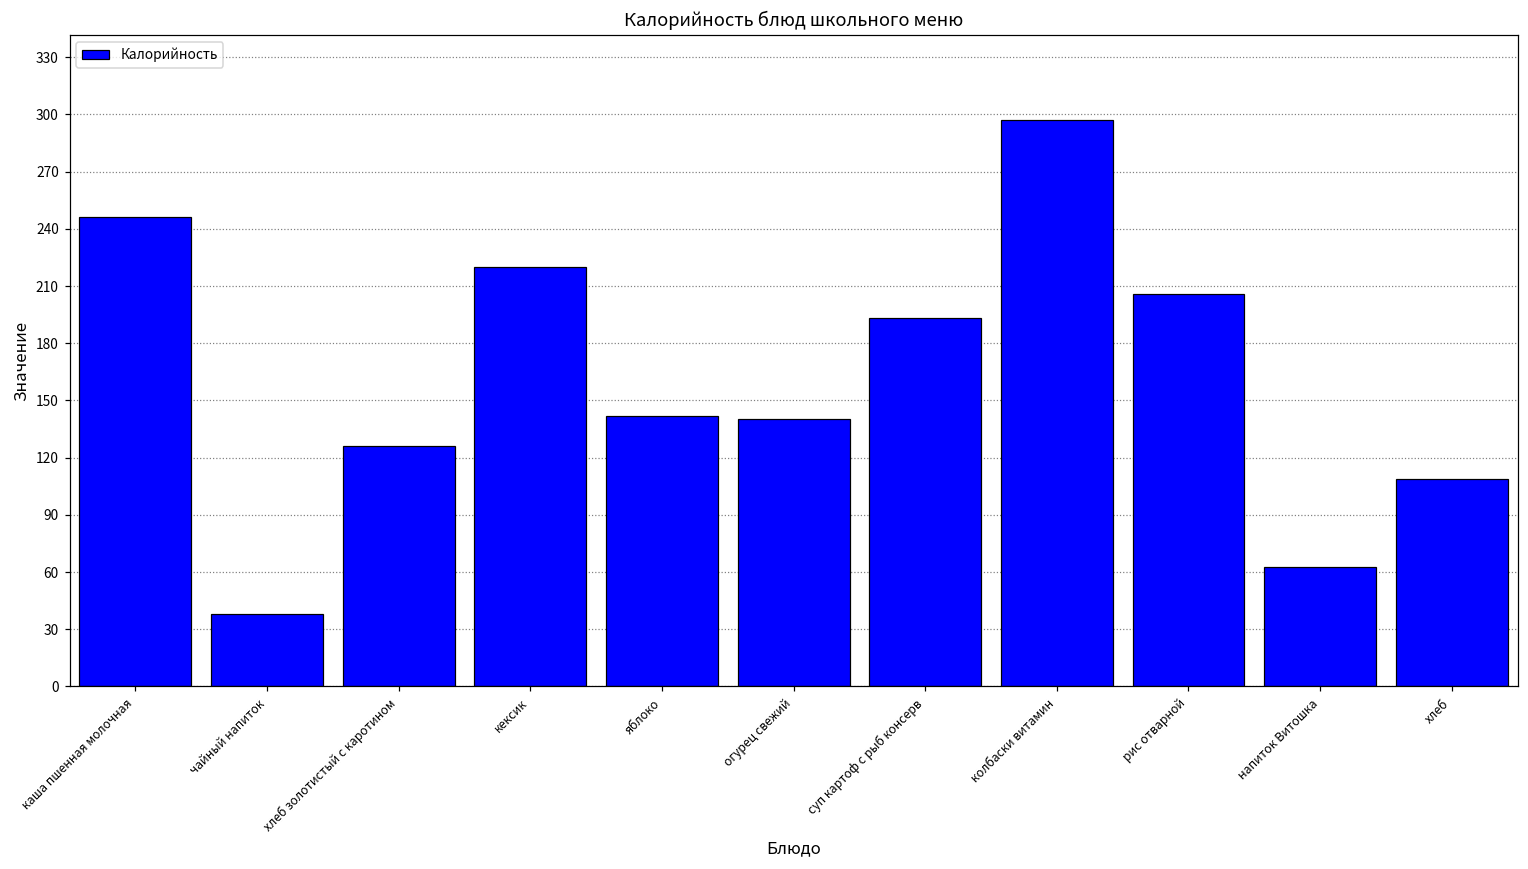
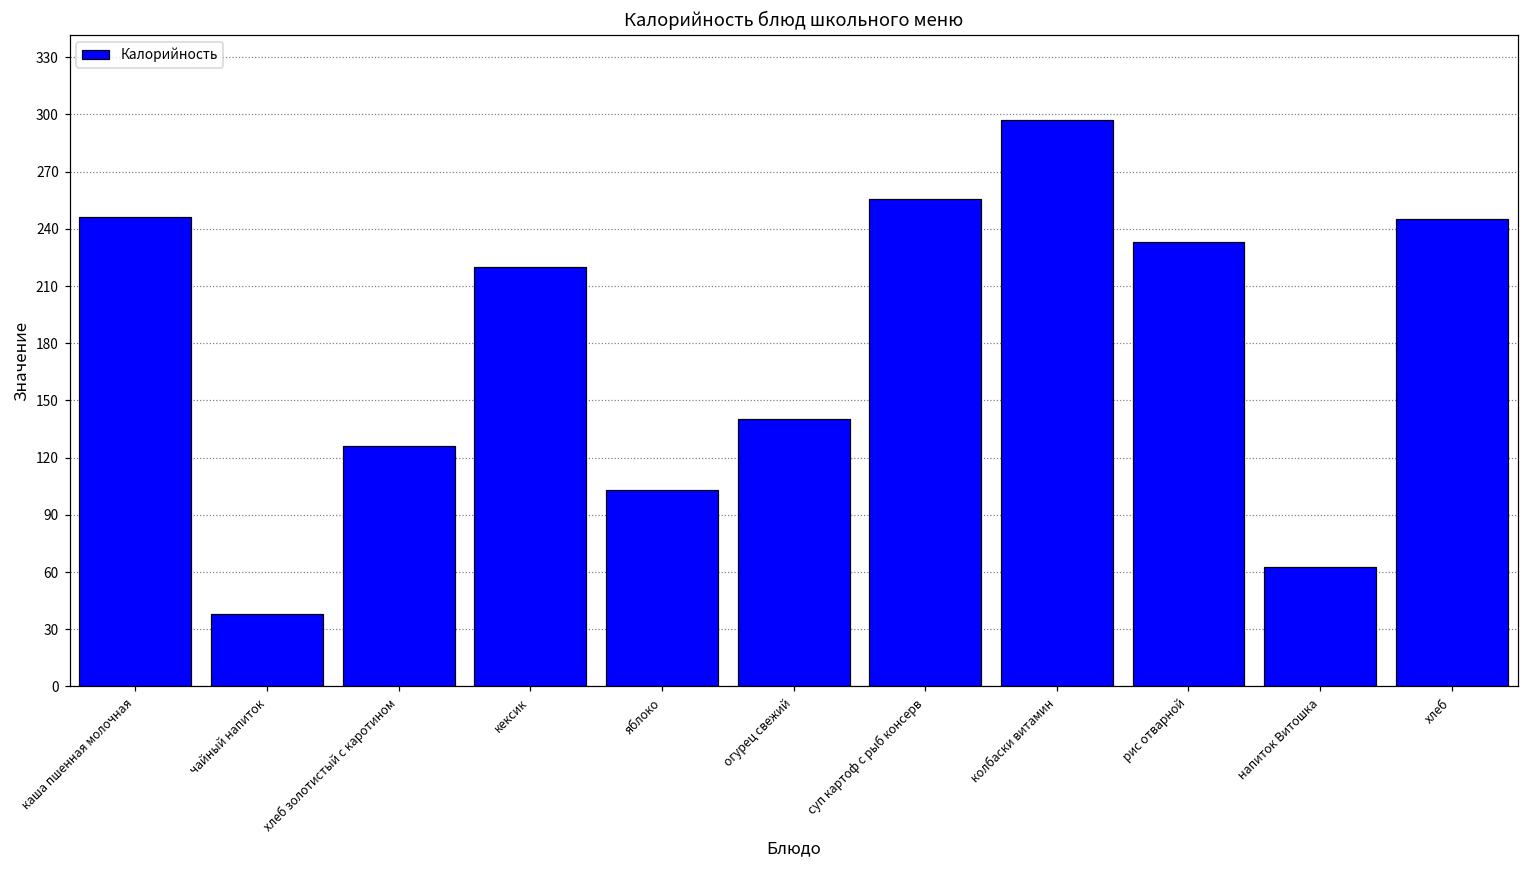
яблоко: 142 -> 103
суп картоф с рыб консерв: 193 -> 256
рис отварной: 206 -> 233
хлеб: 109 -> 245
